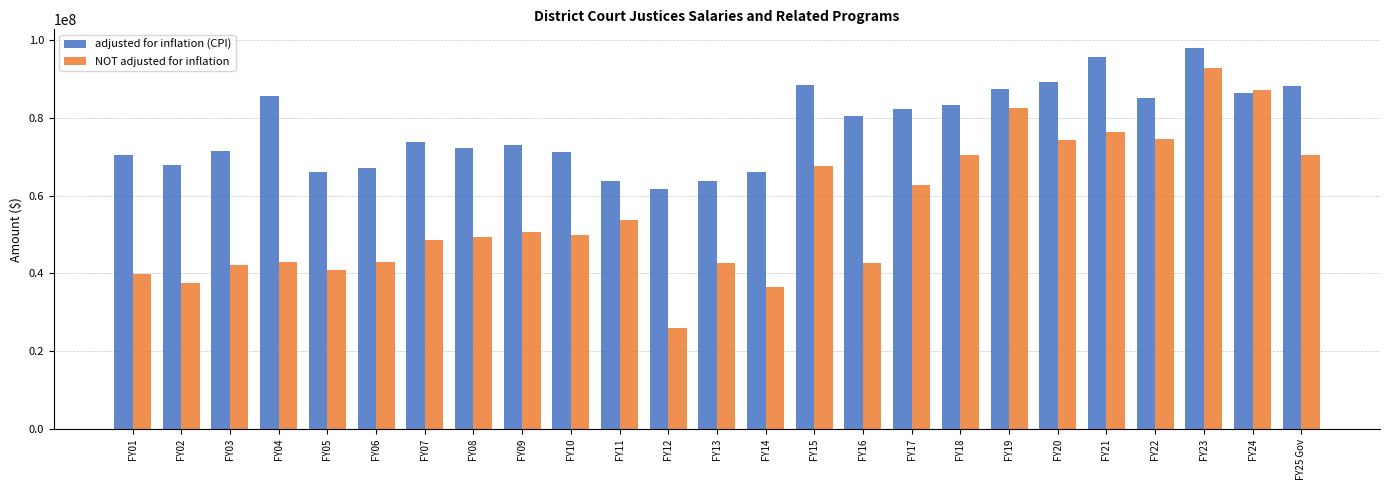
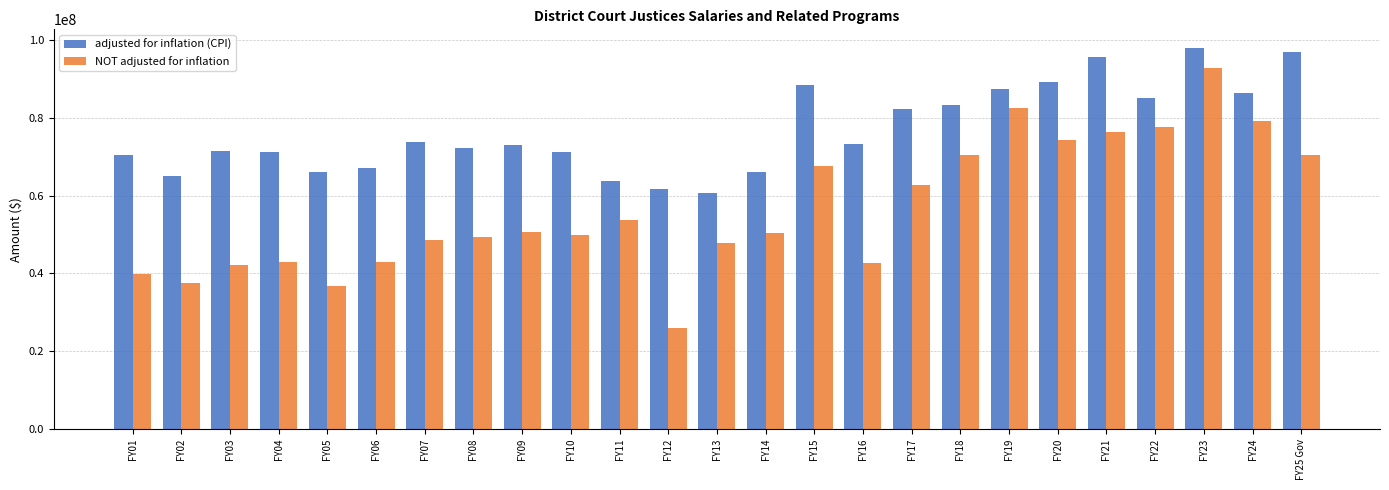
adjusted for inflation (CPI), FY02: 68000000 -> 65000000
adjusted for inflation (CPI), FY04: 86000000 -> 71000000
NOT adjusted for inflation, FY05: 41000000 -> 37000000
adjusted for inflation (CPI), FY13: 64000000 -> 61000000
NOT adjusted for inflation, FY13: 43000000 -> 48000000
NOT adjusted for inflation, FY14: 36000000 -> 50000000
adjusted for inflation (CPI), FY16: 81000000 -> 73000000
NOT adjusted for inflation, FY22: 74000000 -> 78000000
NOT adjusted for inflation, FY24: 87000000 -> 79000000
adjusted for inflation (CPI), FY25 Gov: 88000000 -> 97000000
